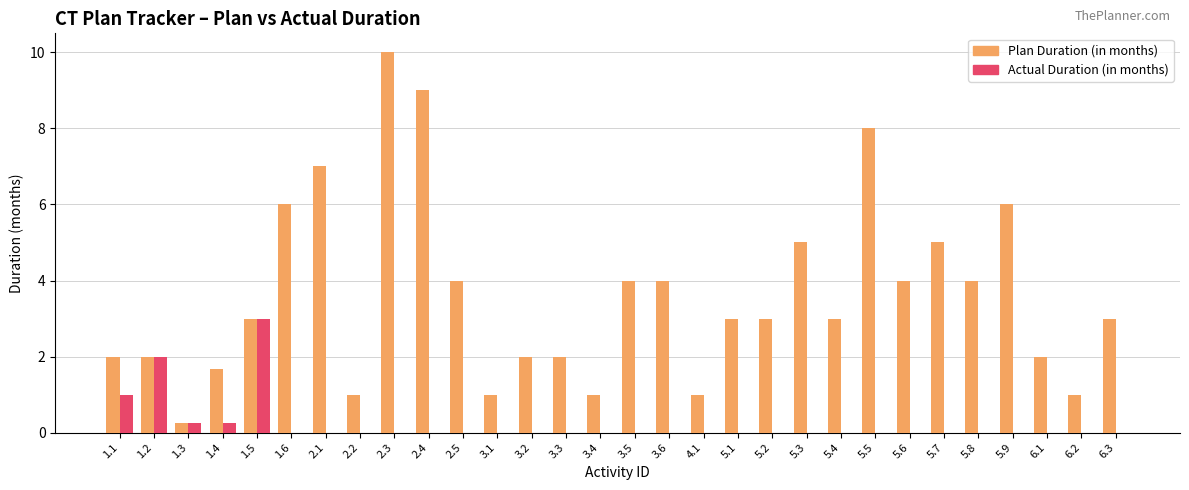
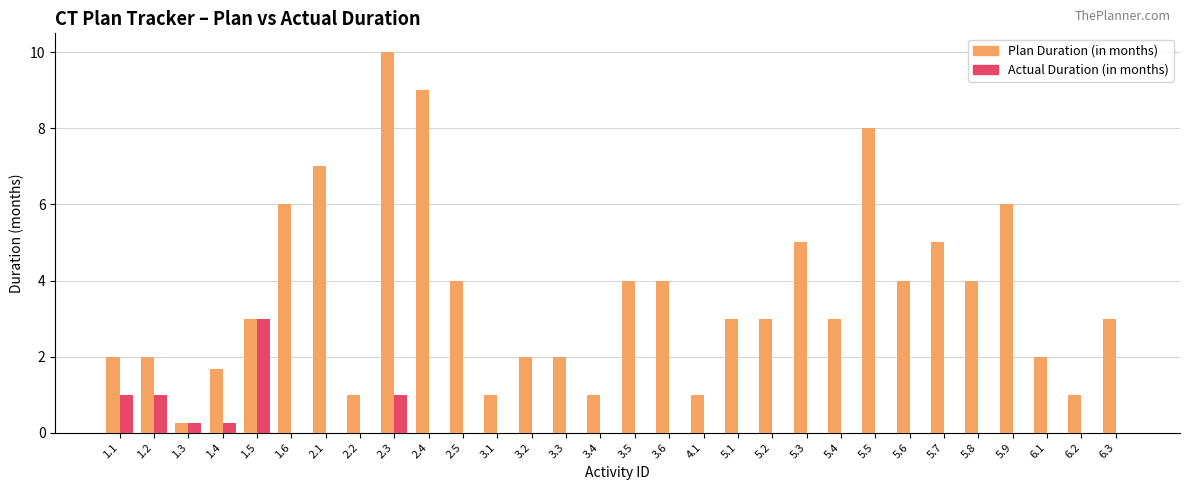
Actual Duration (in months), 1.2: 2 -> 1
Actual Duration (in months), 2.3: 0 -> 1
